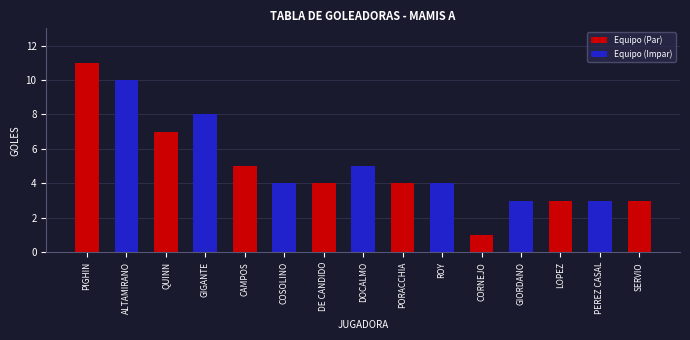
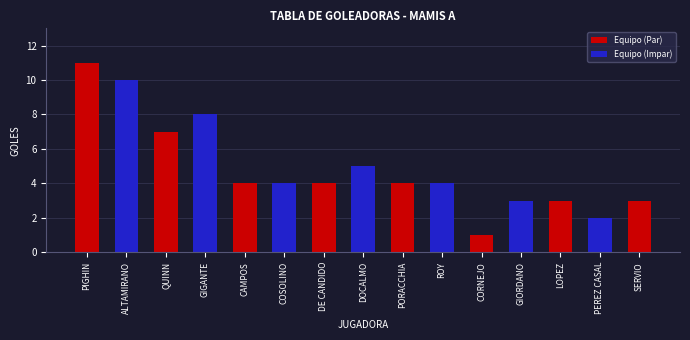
Equipo (Par), CAMPOS: 5 -> 4
Equipo (Impar), PEREZ CASAL: 3 -> 2
